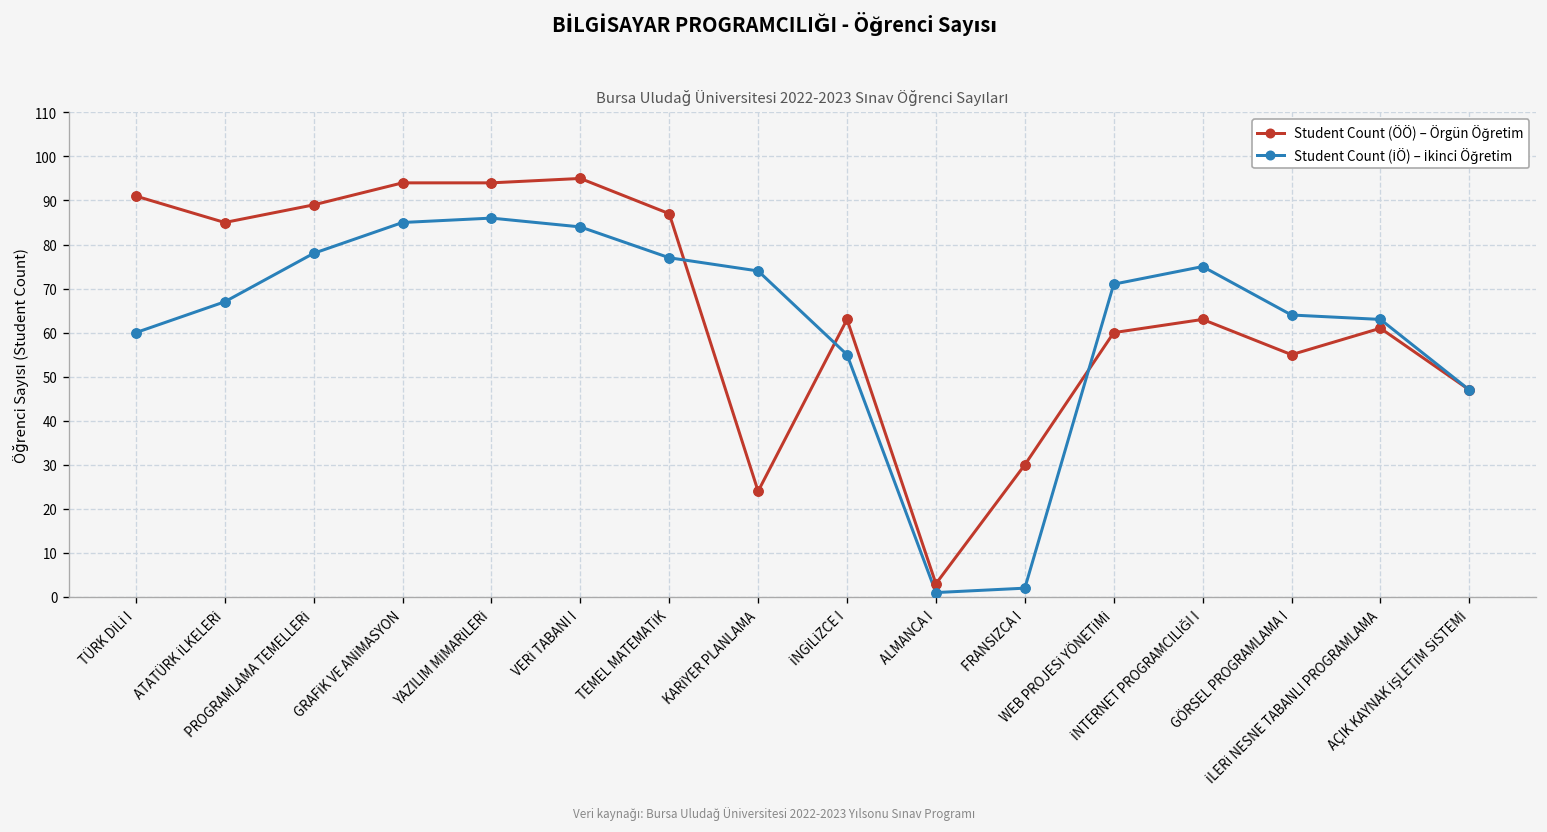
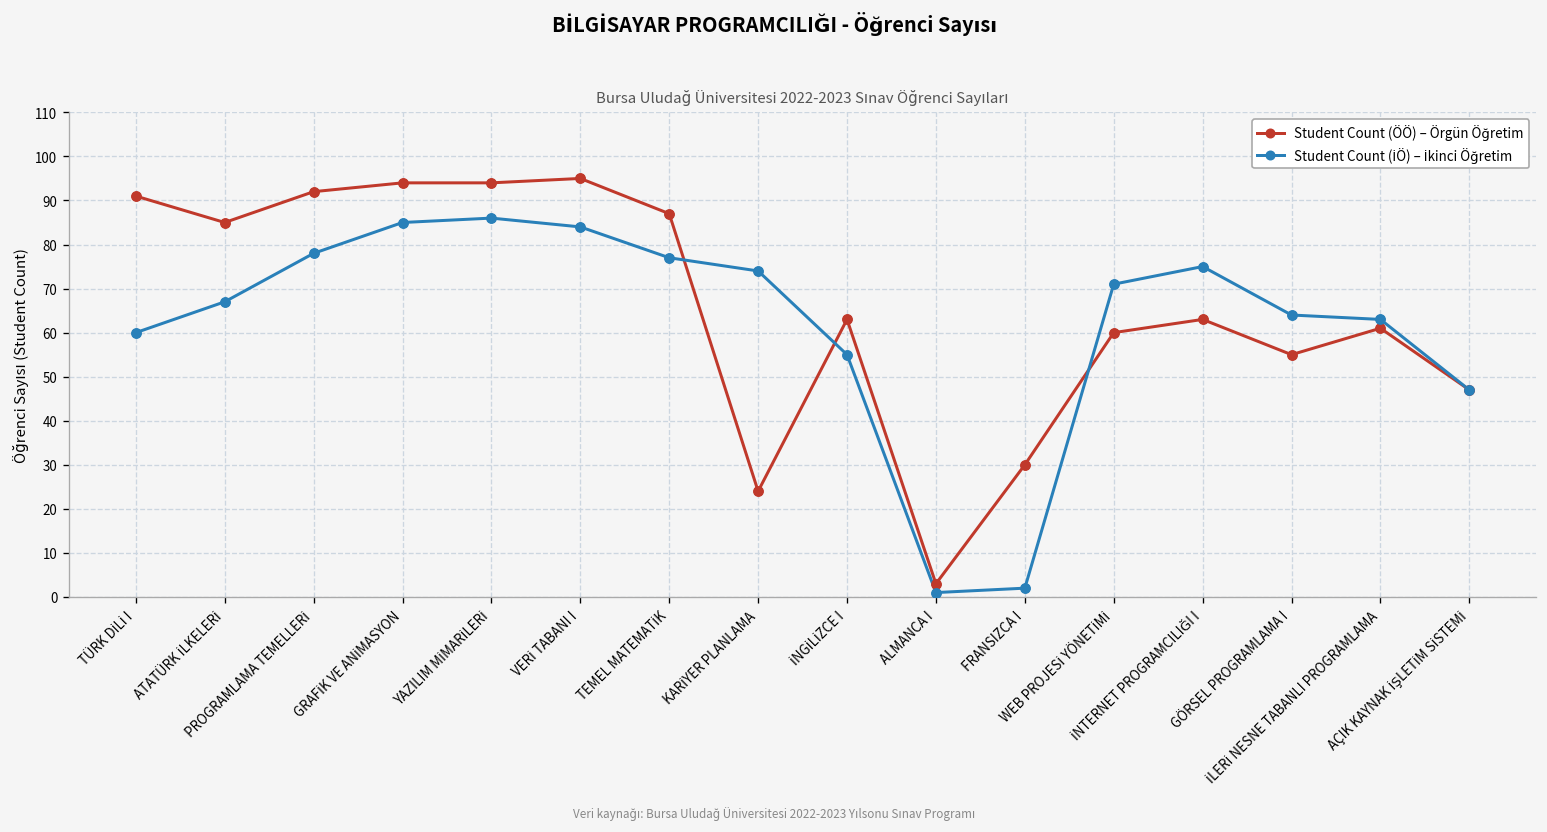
Student Count (ÖÖ) – Örgün Öğretim, PROGRAMLAMA TEMELLERİ: 89 -> 92
